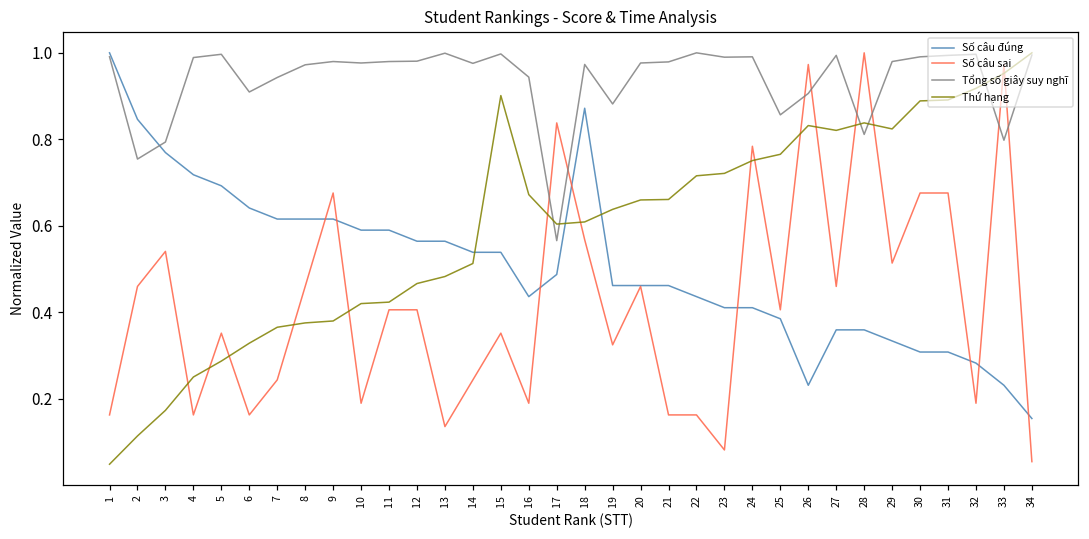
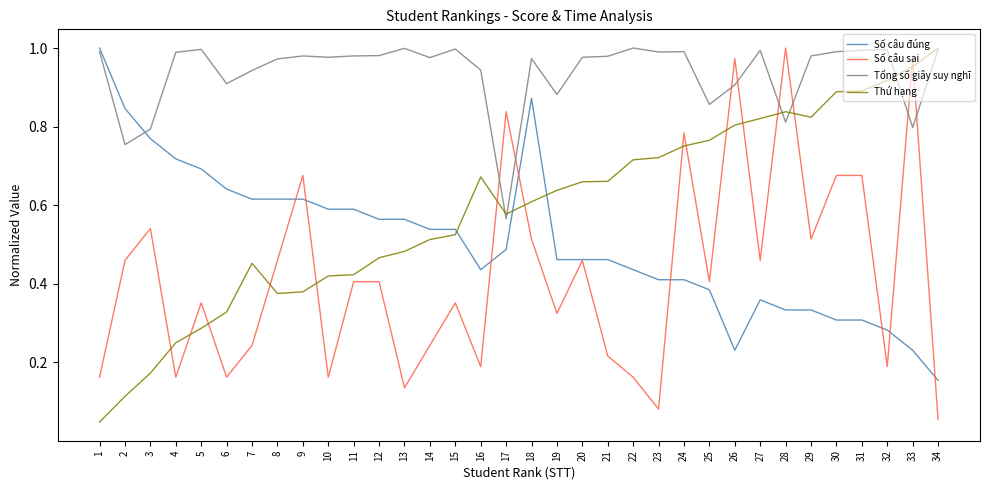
Thứ hạng, 7: 0.37 -> 0.45
Số câu sai, 10: 0.19 -> 0.16
Thứ hạng, 15: 0.90 -> 0.52
Thứ hạng, 17: 0.60 -> 0.58
Số câu sai, 18: 0.57 -> 0.51
Số câu sai, 21: 0.16 -> 0.22
Thứ hạng, 26: 0.83 -> 0.80
Số câu đúng, 28: 0.36 -> 0.33
